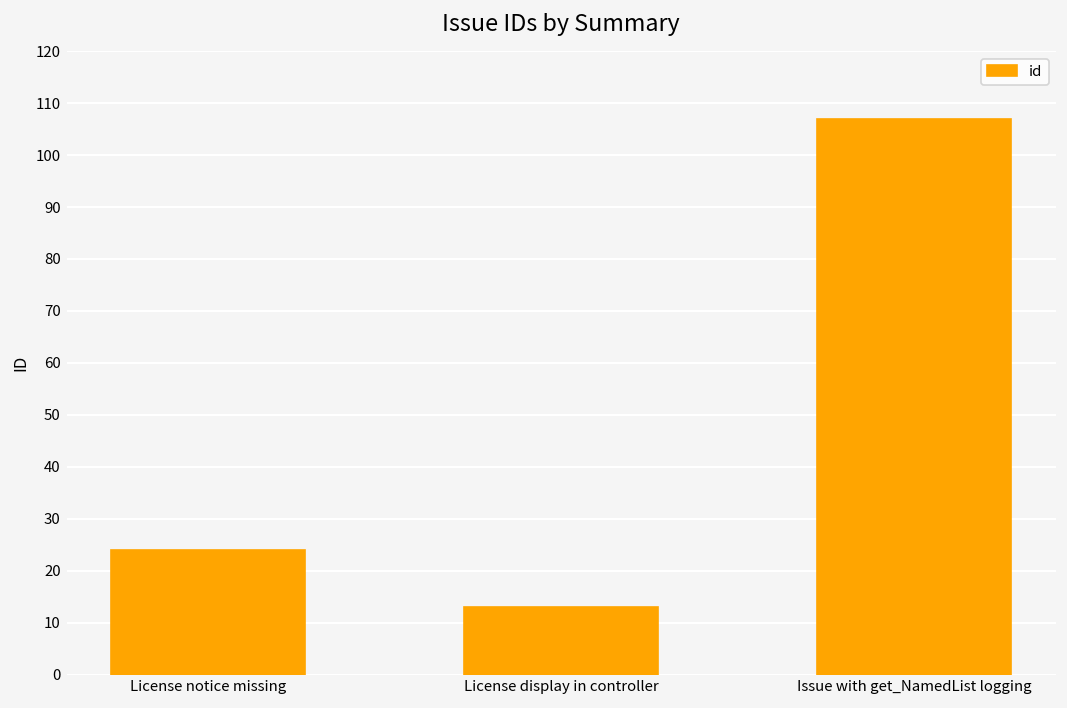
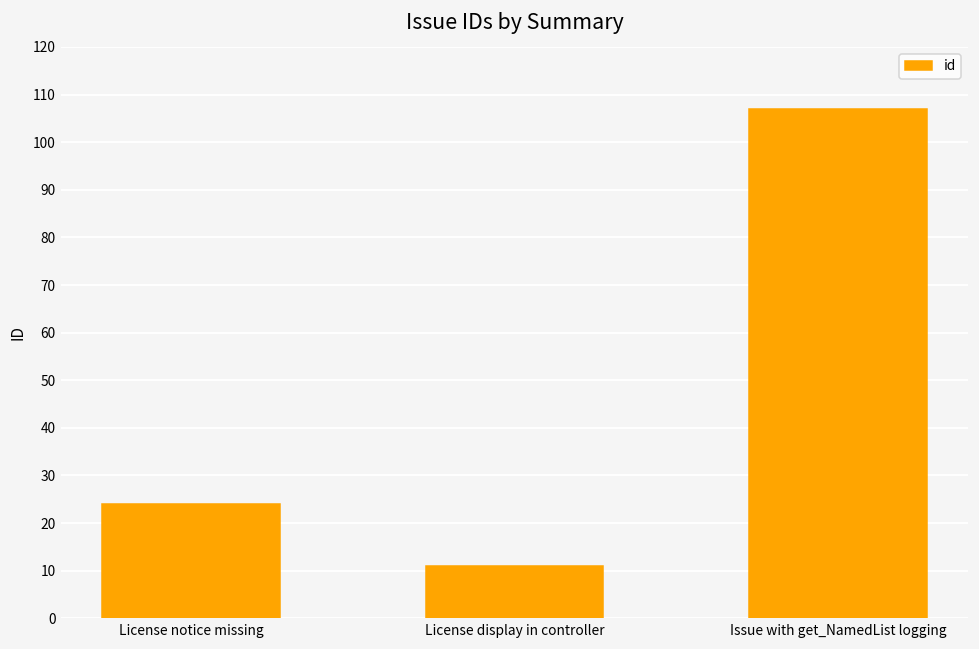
License display in controller: 13 -> 11
